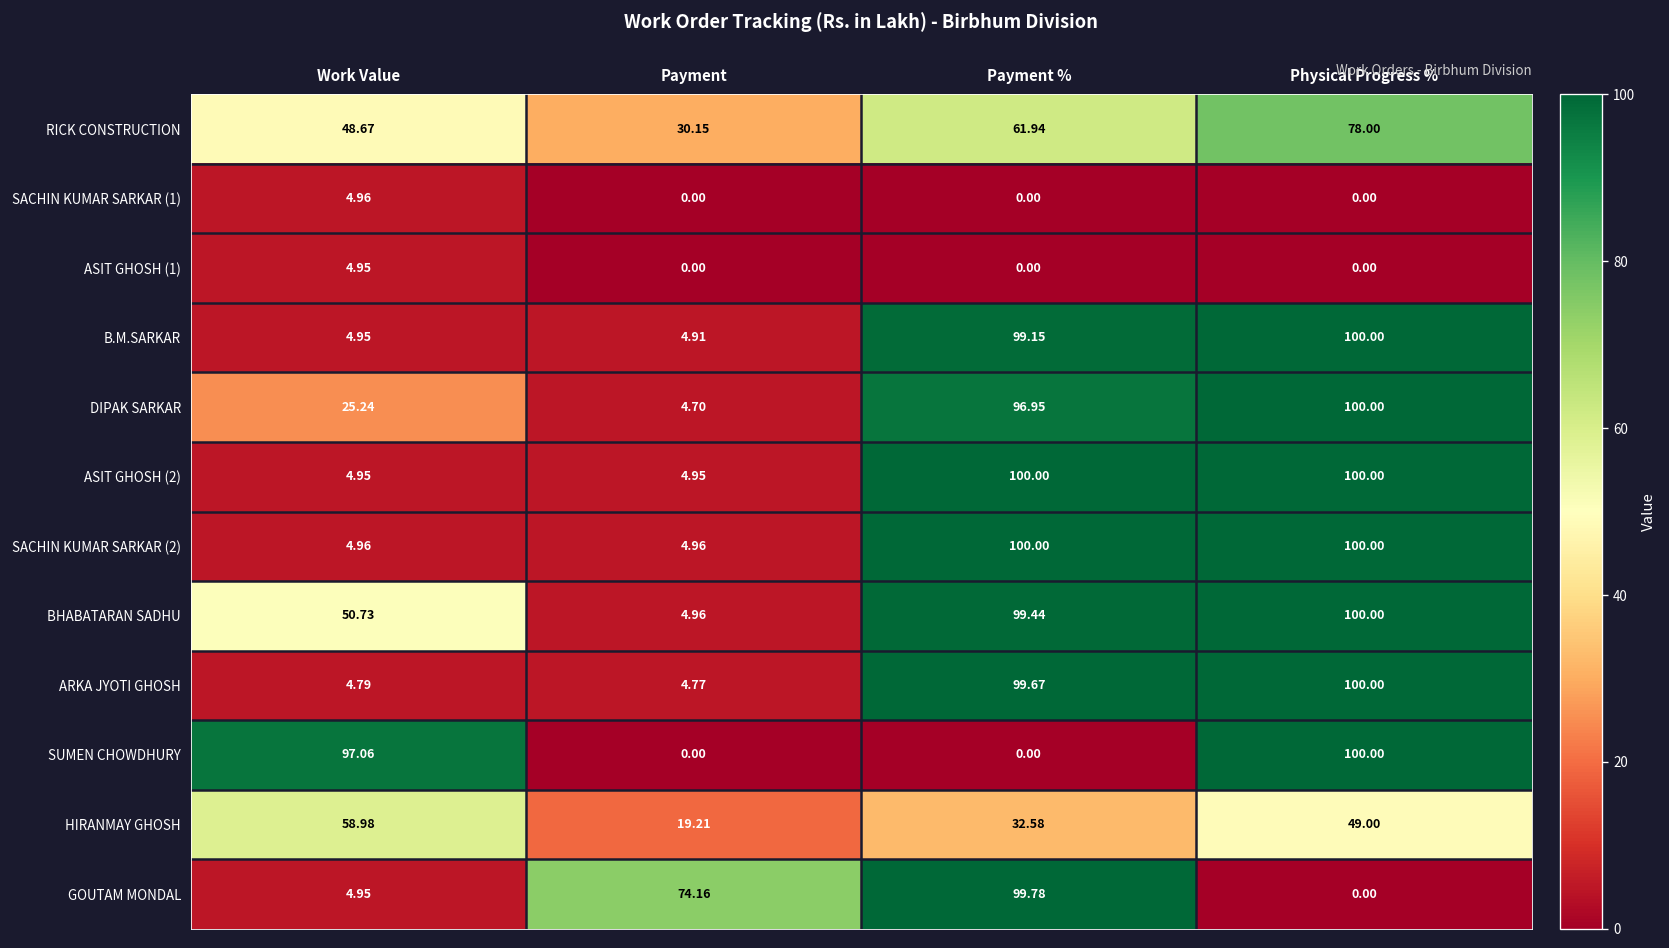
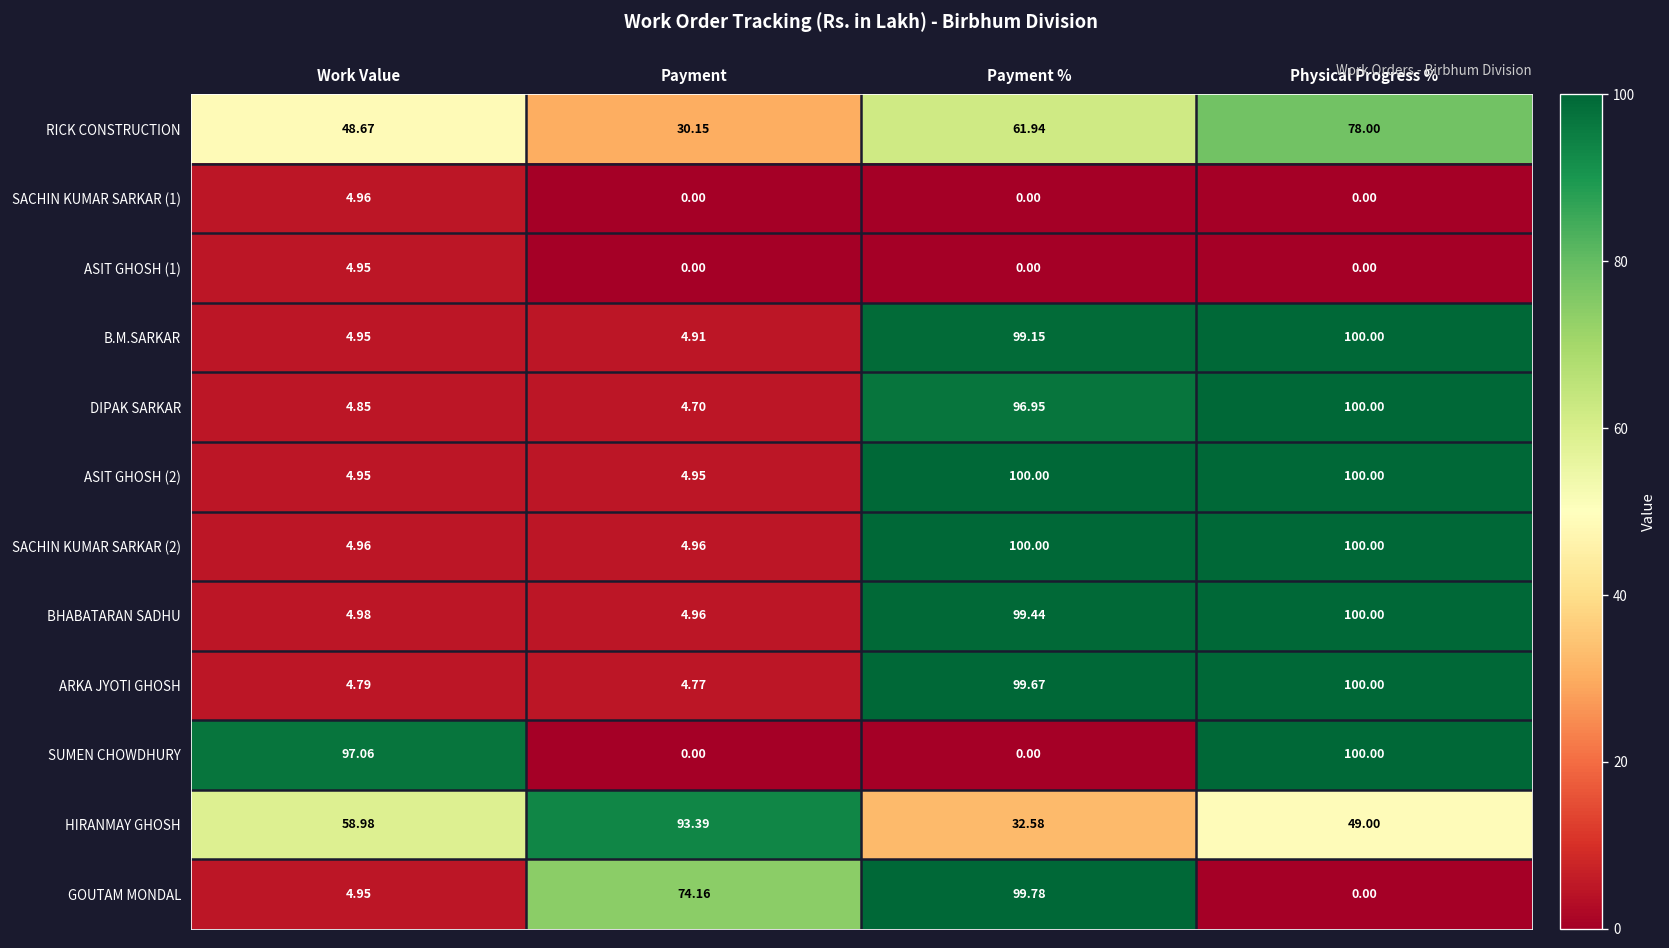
DIPAK SARKAR, Work Value: 25.24 -> 4.85
BHABATARAN SADHU, Work Value: 50.73 -> 4.98
HIRANMAY GHOSH, Payment: 19.21 -> 93.39
